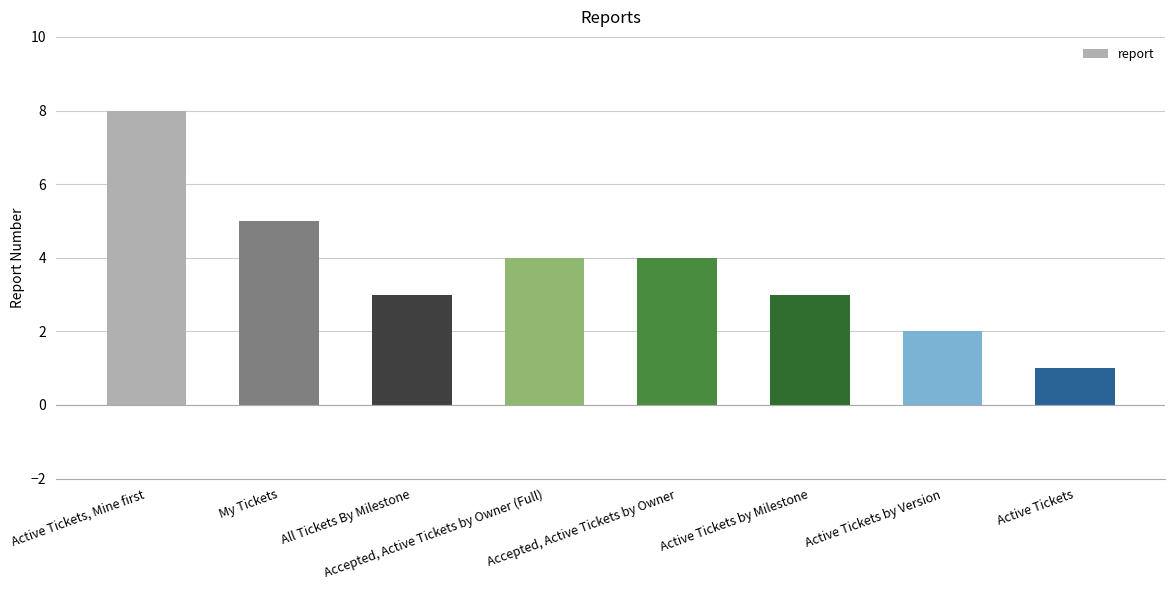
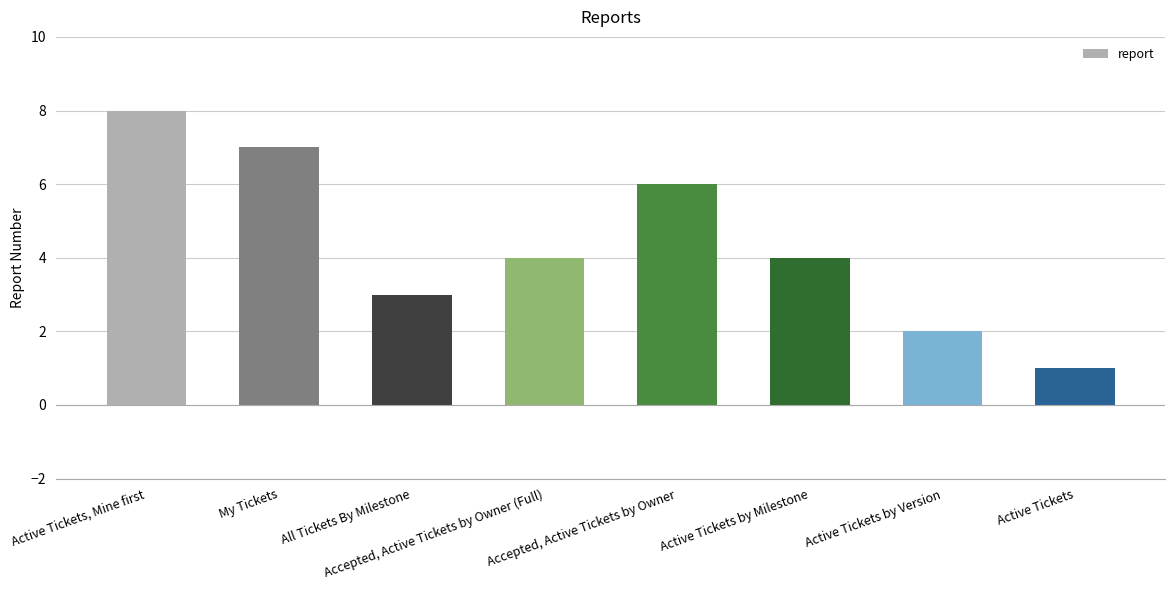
My Tickets: 5 -> 7
Accepted, Active Tickets by Owner: 4 -> 6
Active Tickets by Milestone: 3 -> 4
